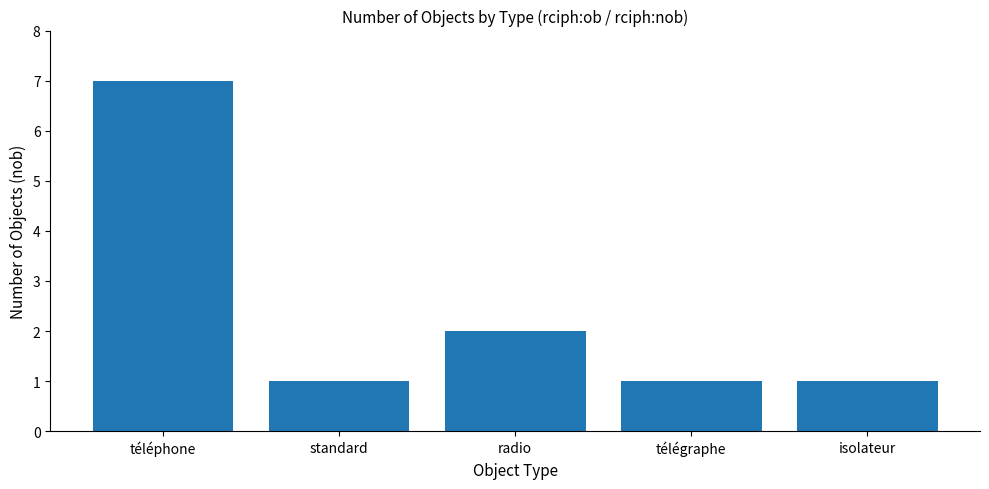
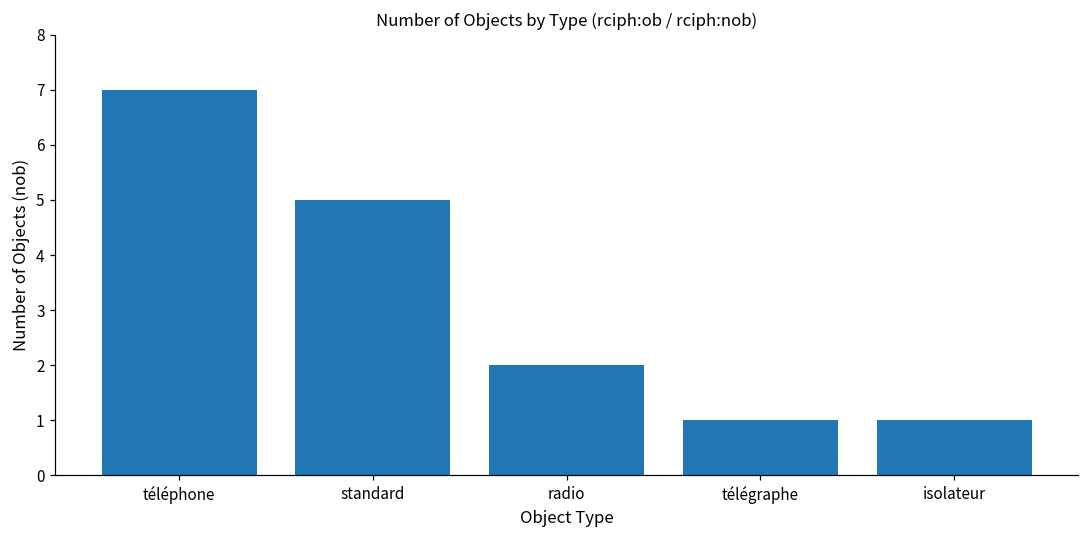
standard: 1 -> 5
